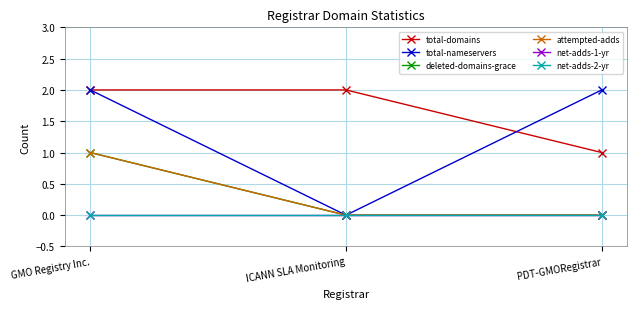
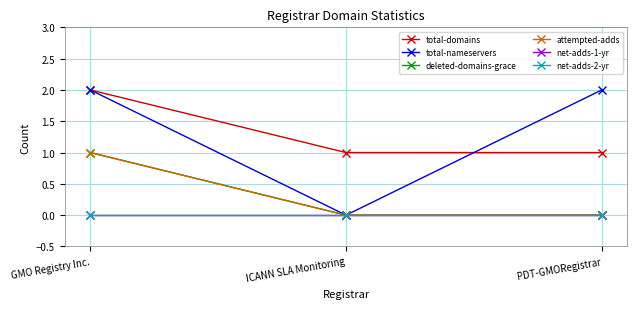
total-domains, ICANN SLA Monitoring: 2 -> 1
